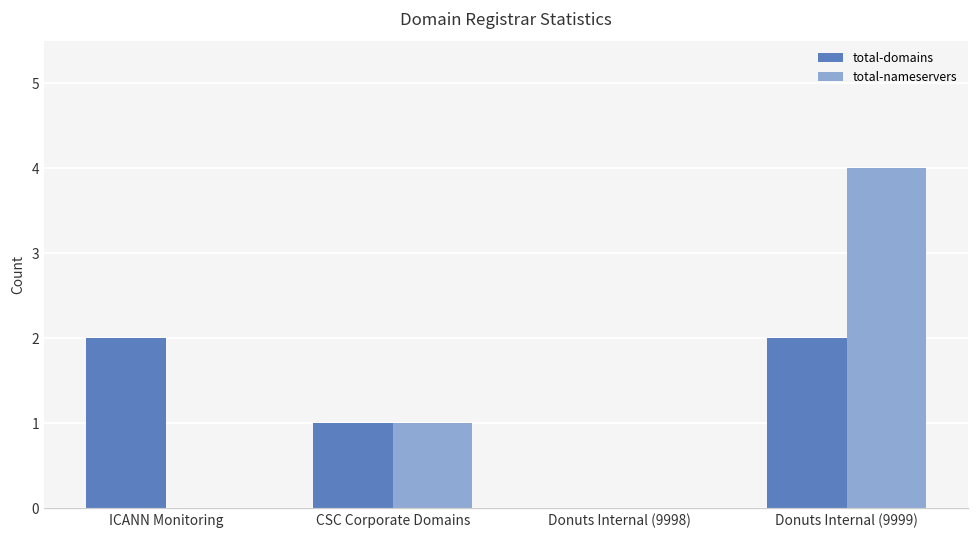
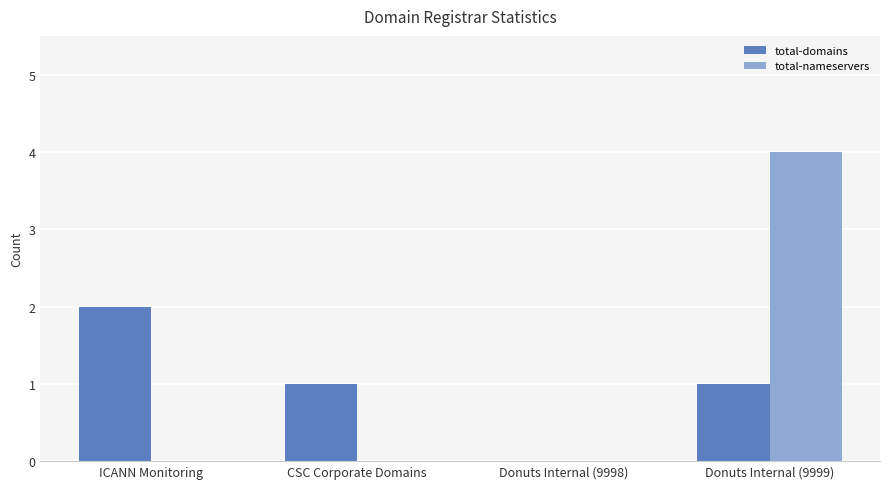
total-nameservers, CSC Corporate Domains: 1 -> 0
total-domains, Donuts Internal (9999): 2 -> 1
